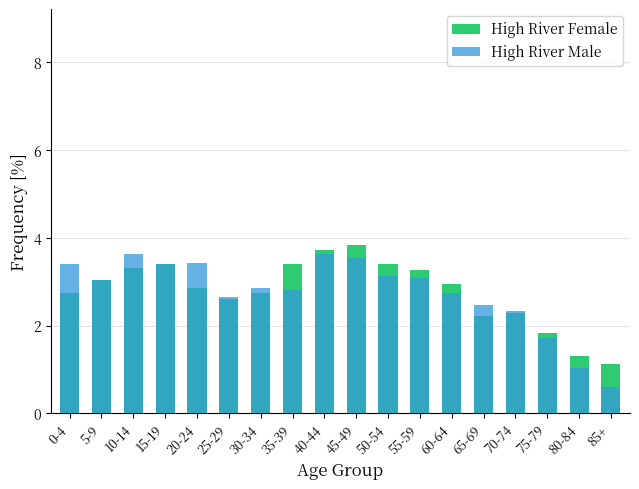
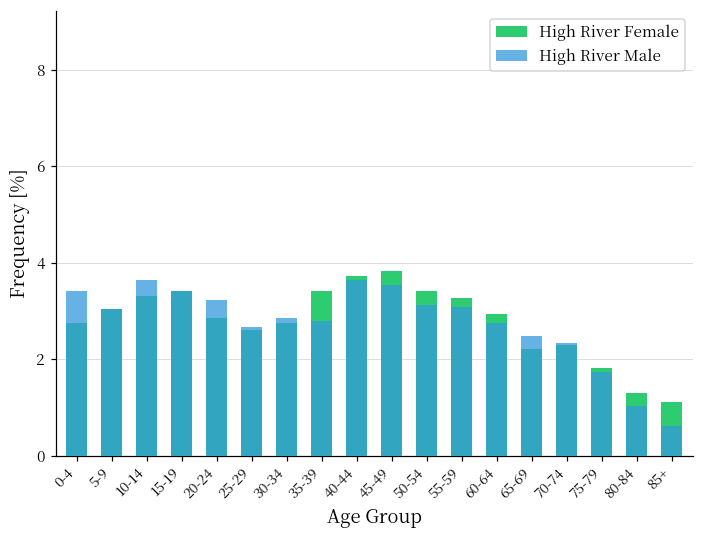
High River Male, 20-24: 3.4 -> 3.2
